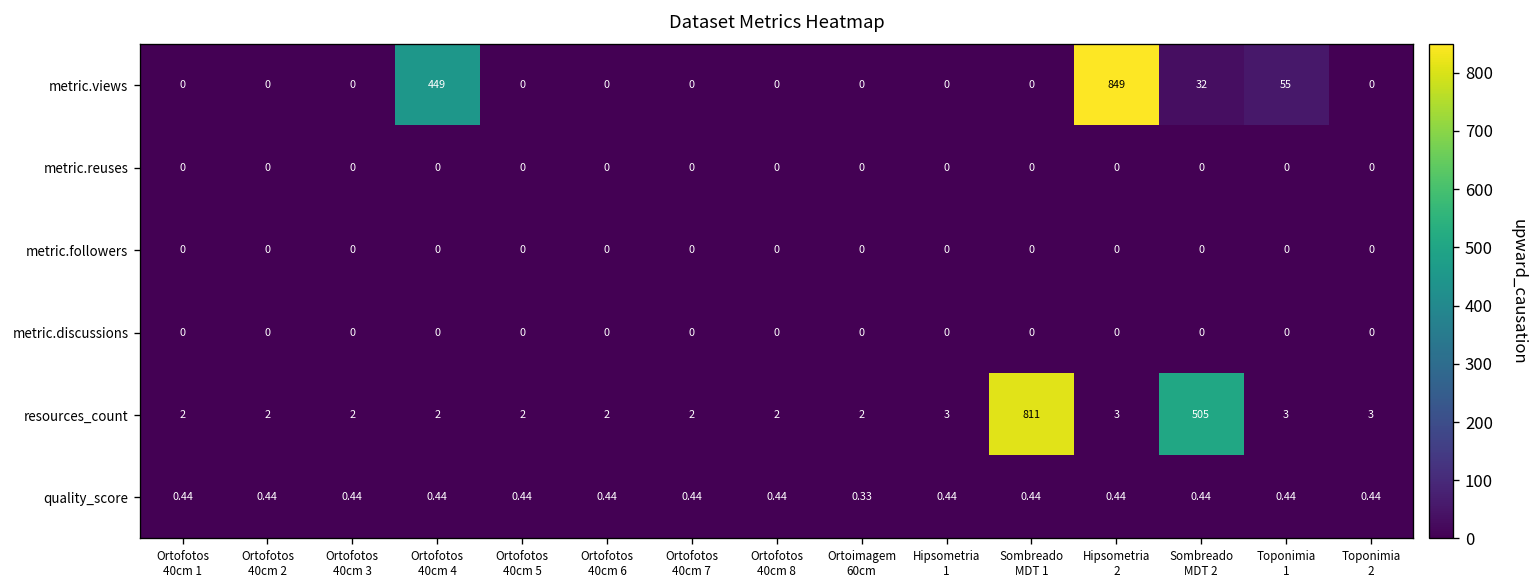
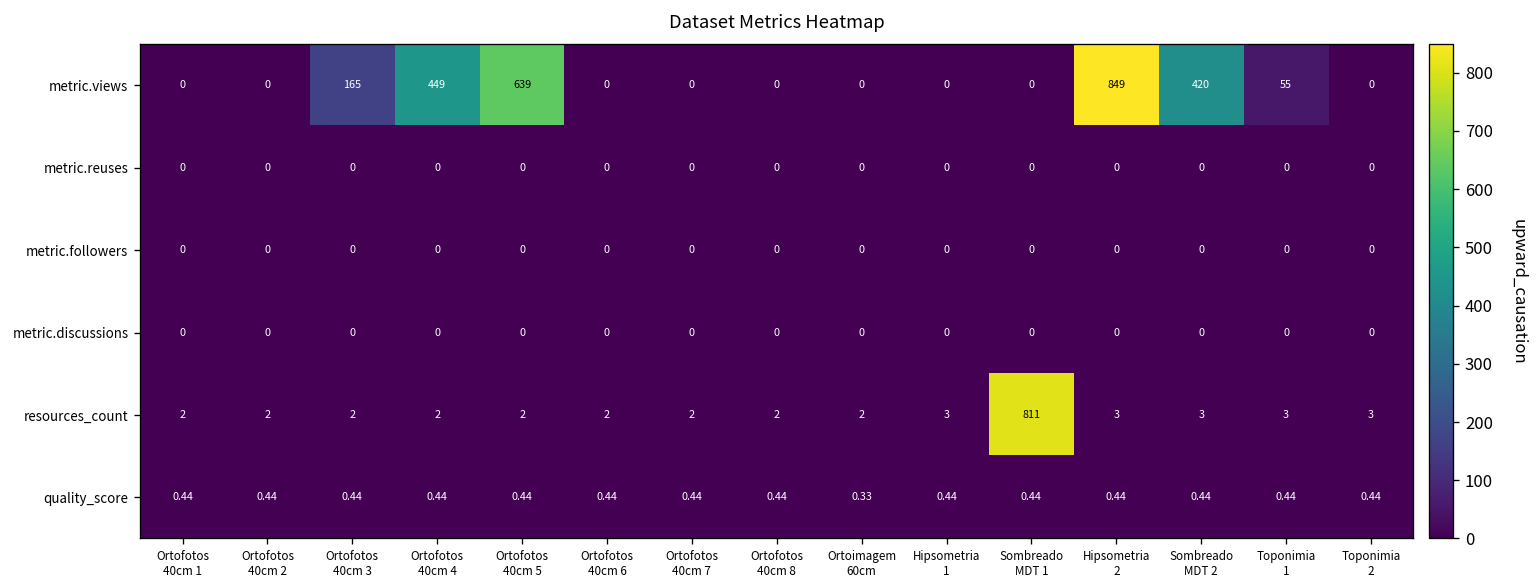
metric.views, Ortofotos 40cm 3: 0 -> 165
metric.views, Ortofotos 40cm 5: 0 -> 639
metric.views, Sombreado MDT 2: 32 -> 420
resources_count, Sombreado MDT 2: 505 -> 3
